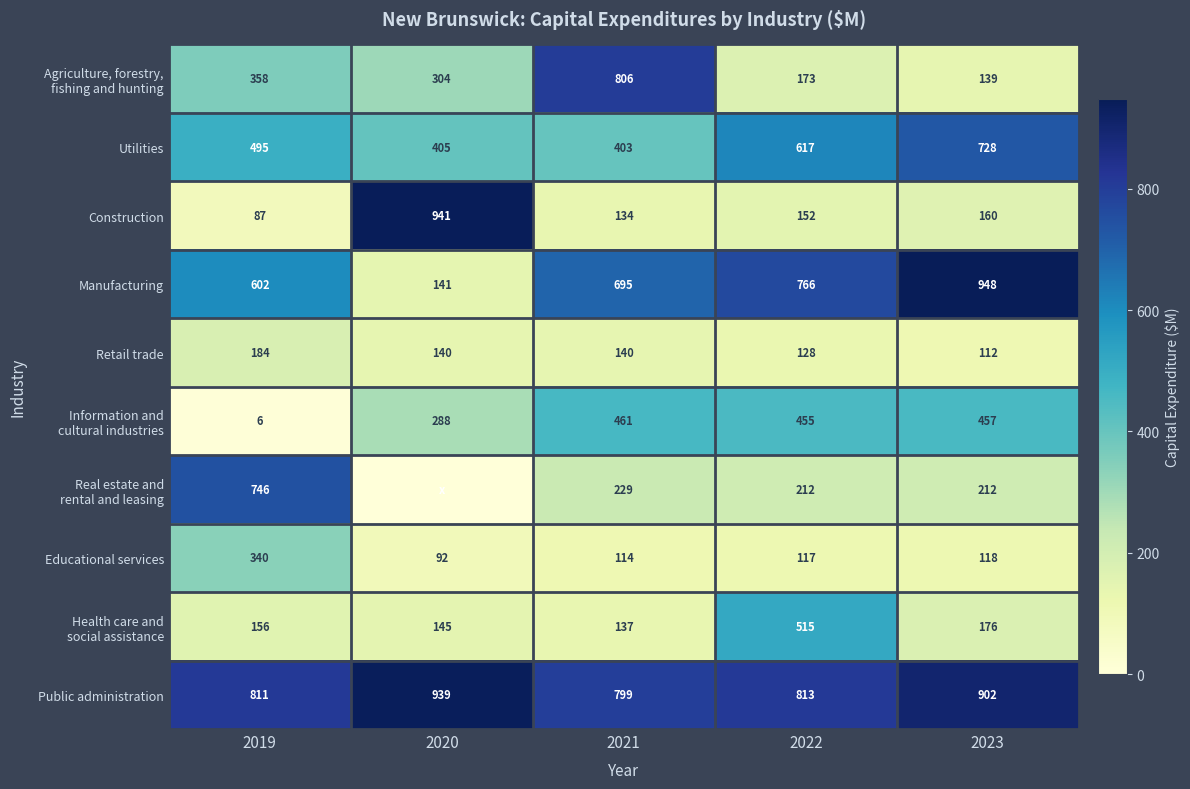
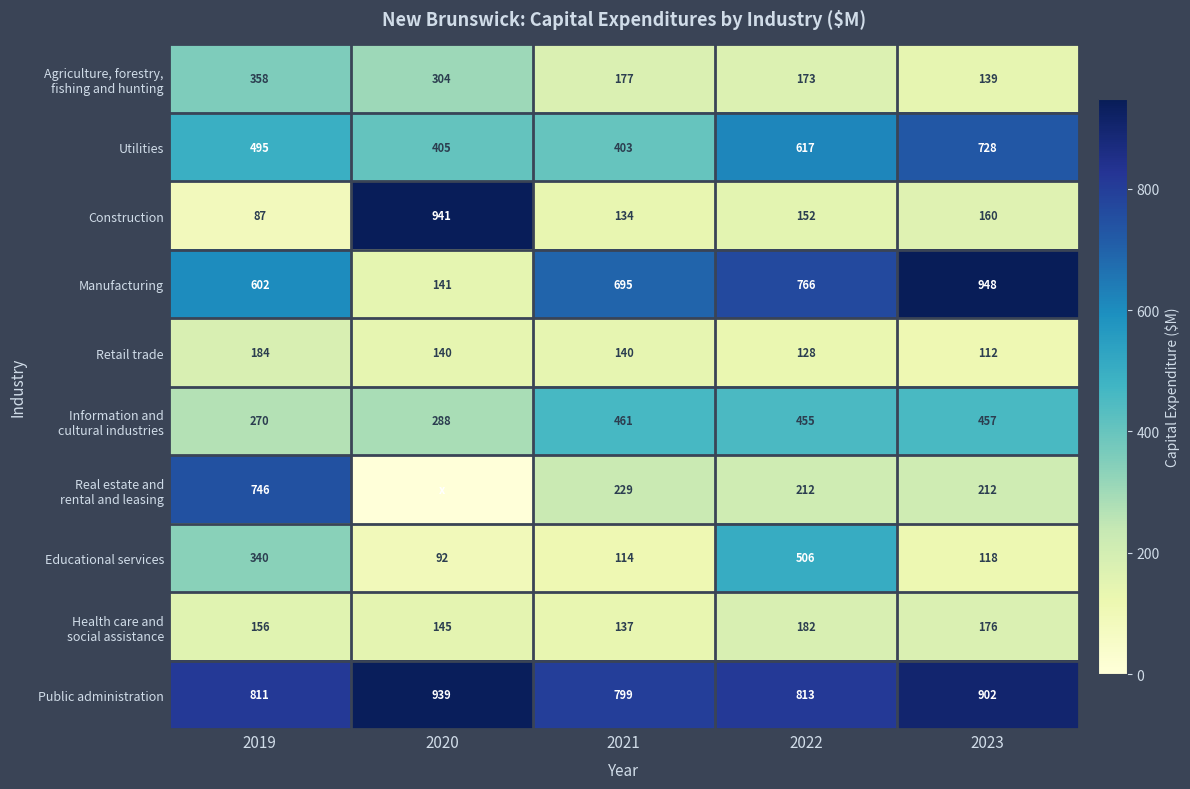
Agriculture, forestry, fishing and hunting, 2021: 806 -> 177
Information and cultural industries, 2019: 6 -> 270
Educational services, 2022: 117 -> 506
Health care and social assistance, 2022: 515 -> 182
